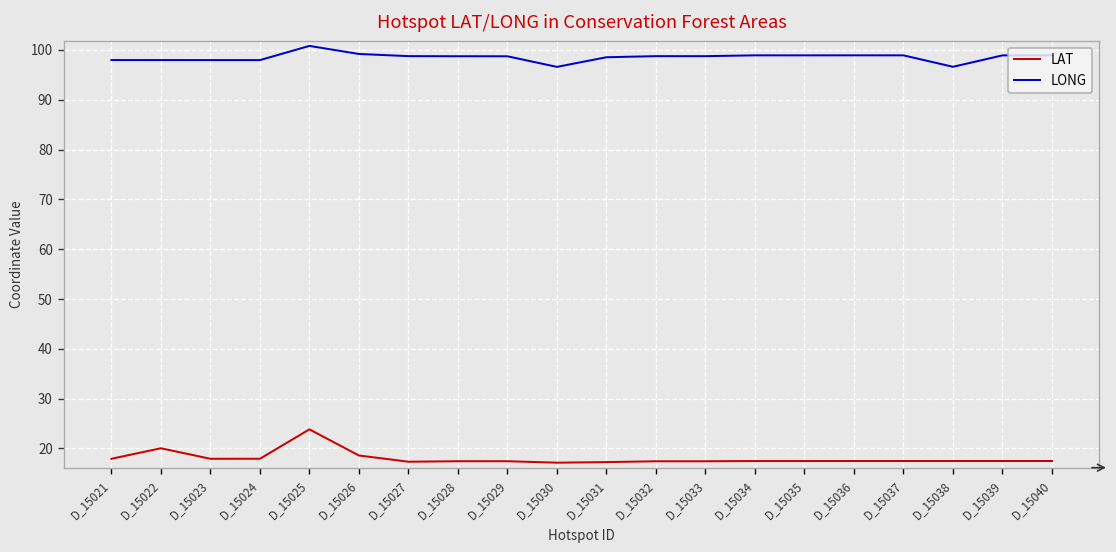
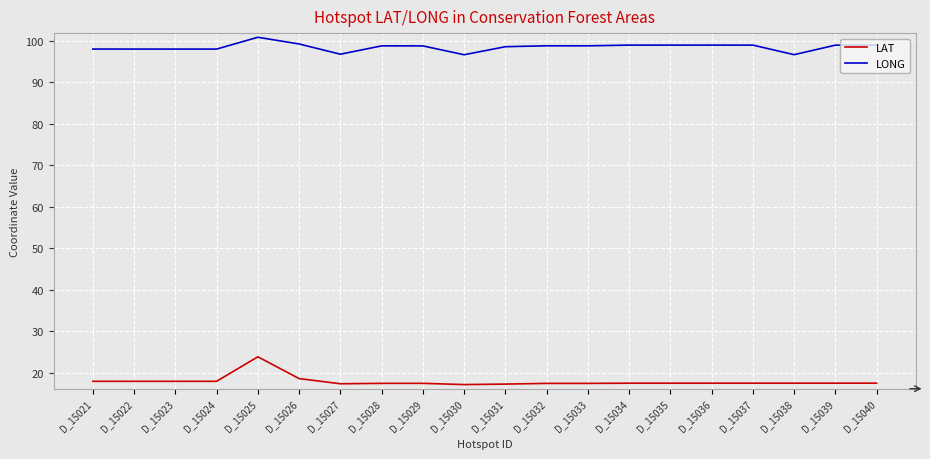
LAT, D_15022: 20 -> 18
LONG, D_15027: 99 -> 97
